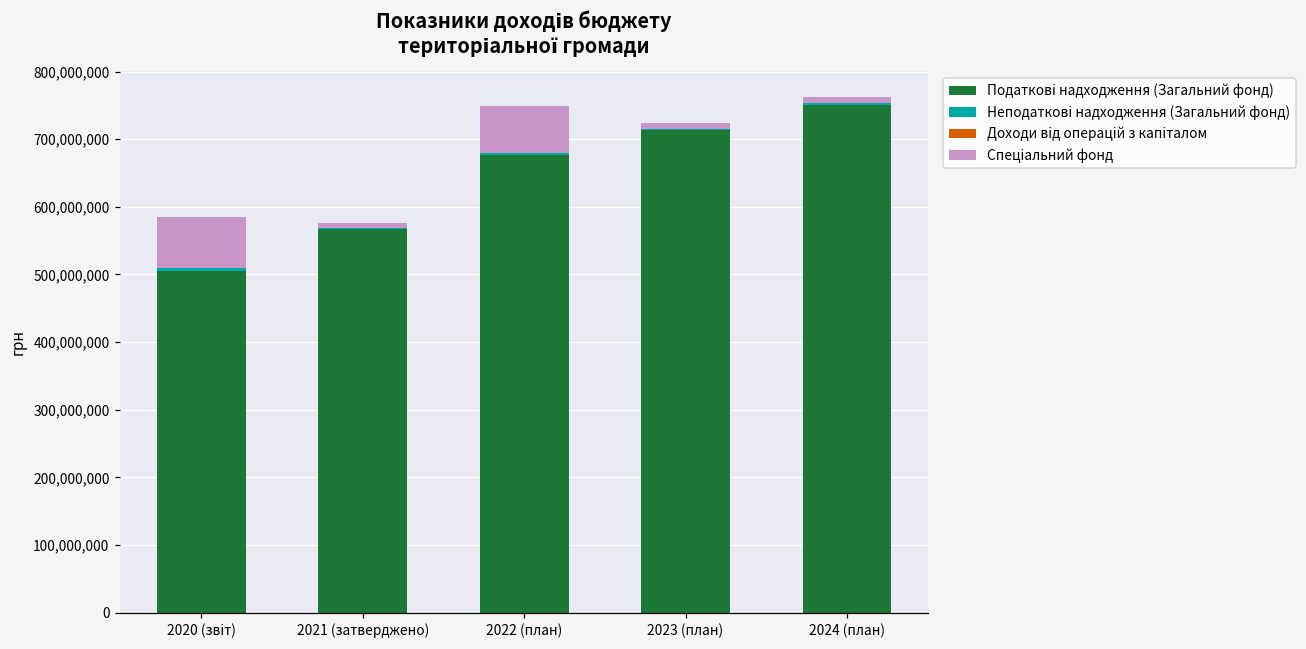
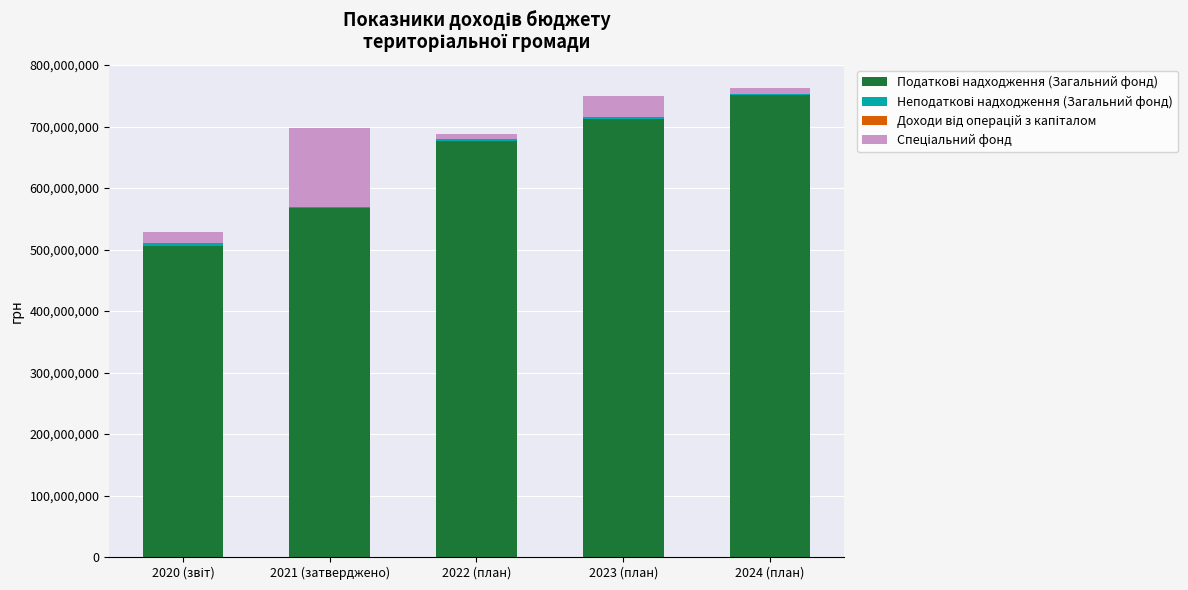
Спеціальний фонд, 2020 (звіт): 80,000,000 -> 20,000,000
Спеціальний фонд, 2021 (затверджено): 10,000,000 -> 130,000,000
Спеціальний фонд, 2022 (план): 70,000,000 -> 10,000,000
Спеціальний фонд, 2023 (план): 10,000,000 -> 30,000,000
